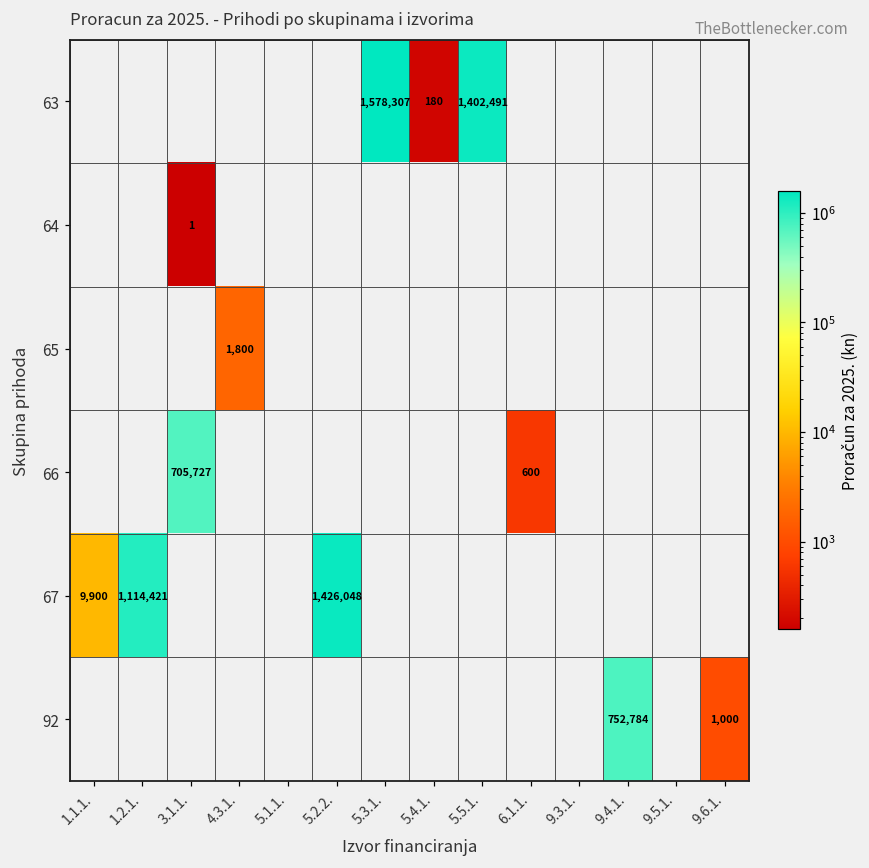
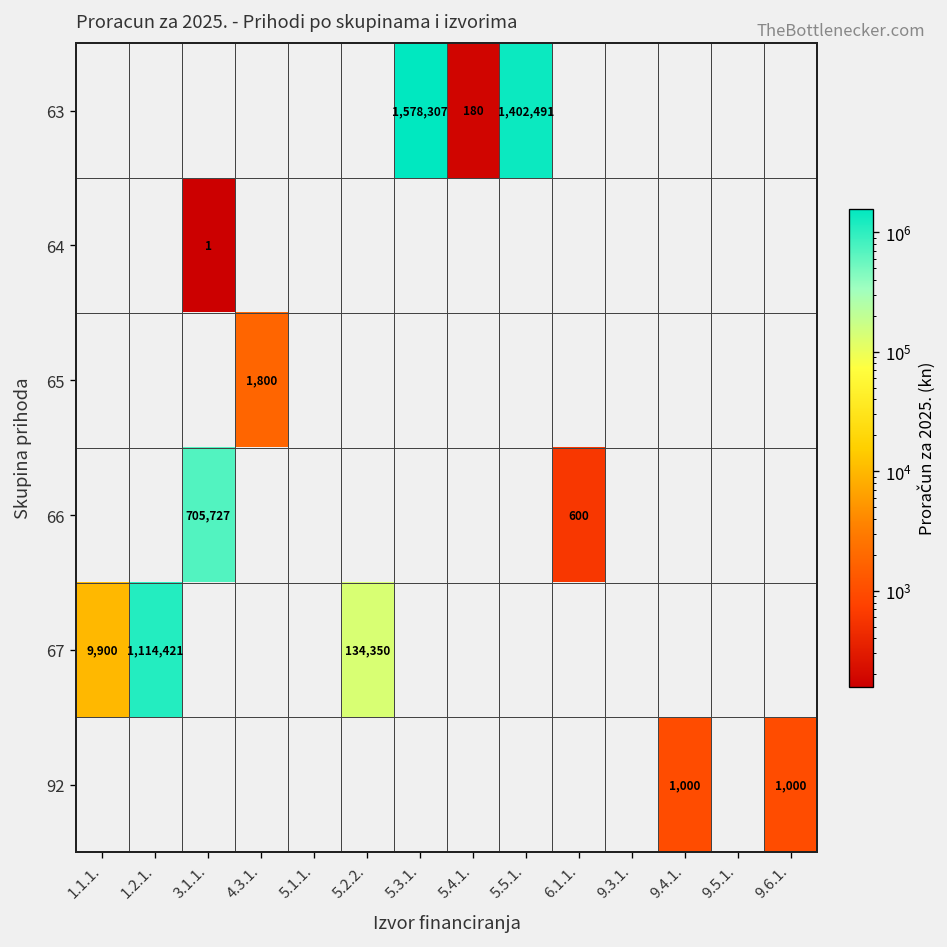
67, 5.2.2.: 1,426,048 -> 134,350
92, 9.4.1.: 752,784 -> 1,000
